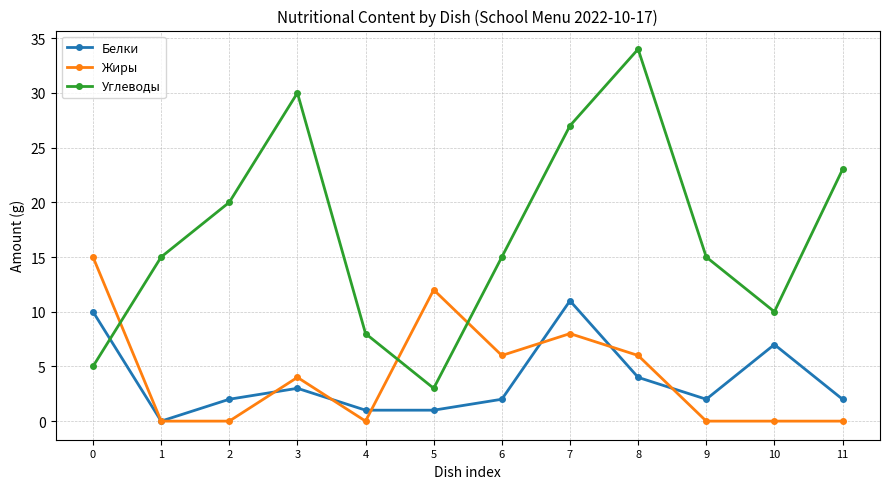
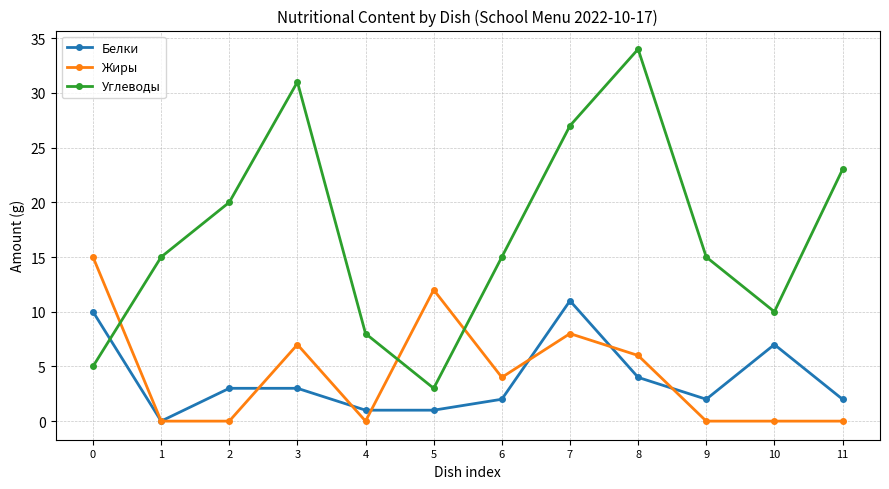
Белки, 2: 2 -> 3
Жиры, 3: 4 -> 7
Углеводы, 3: 30 -> 31
Жиры, 6: 6 -> 4
